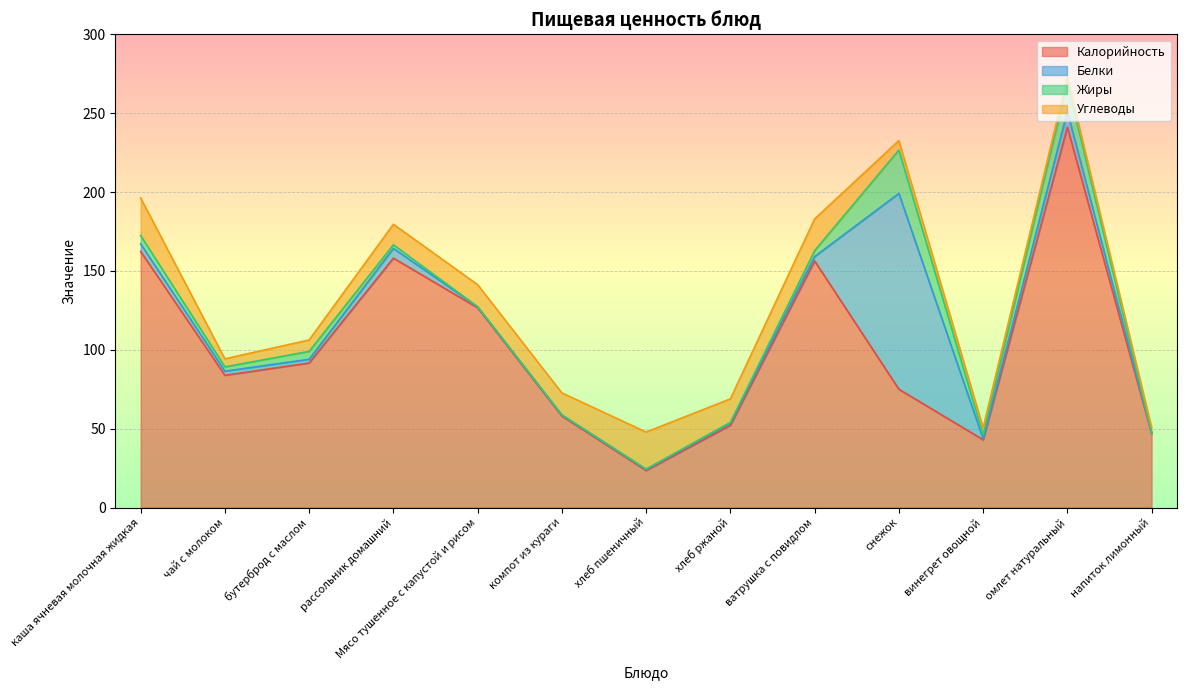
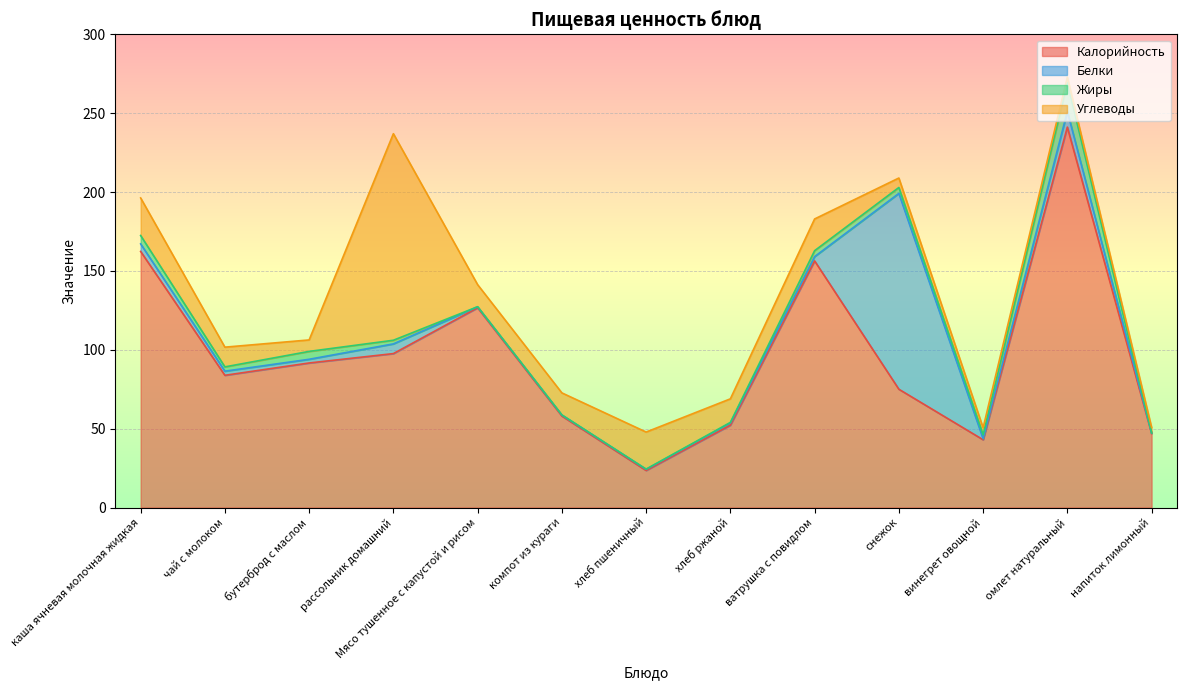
Углеводы, чай с молоком: 5 -> 13
Калорийность, рассольник домашний: 158 -> 98
Углеводы, рассольник домашний: 13 -> 131
Жиры, снежок: 27 -> 4
